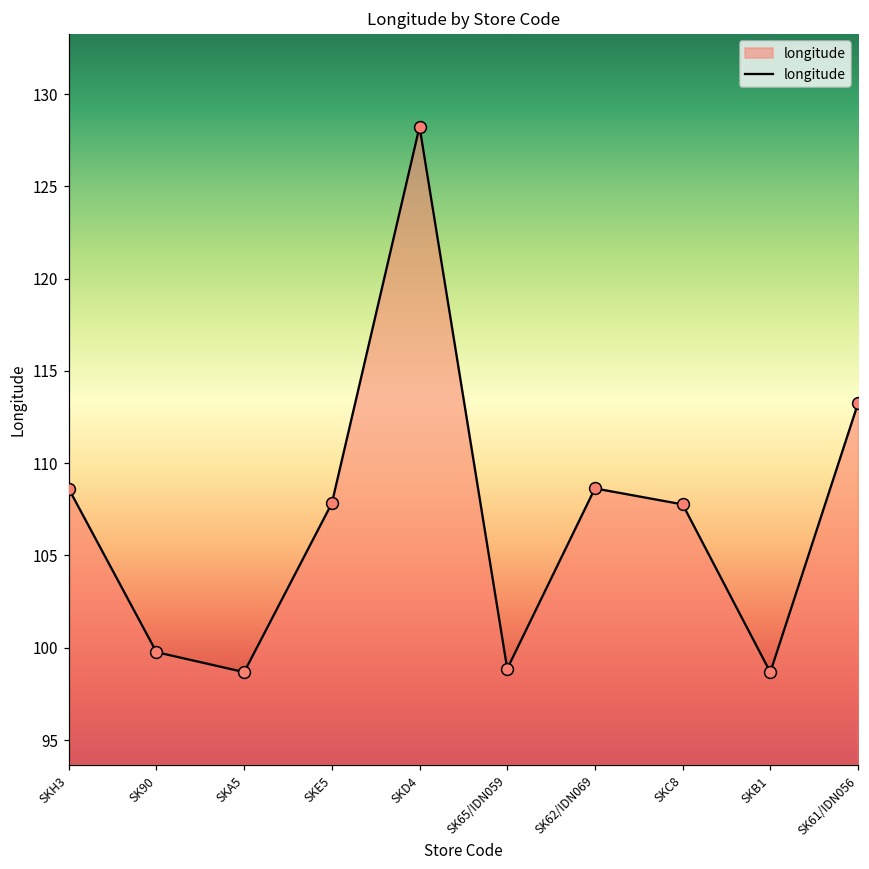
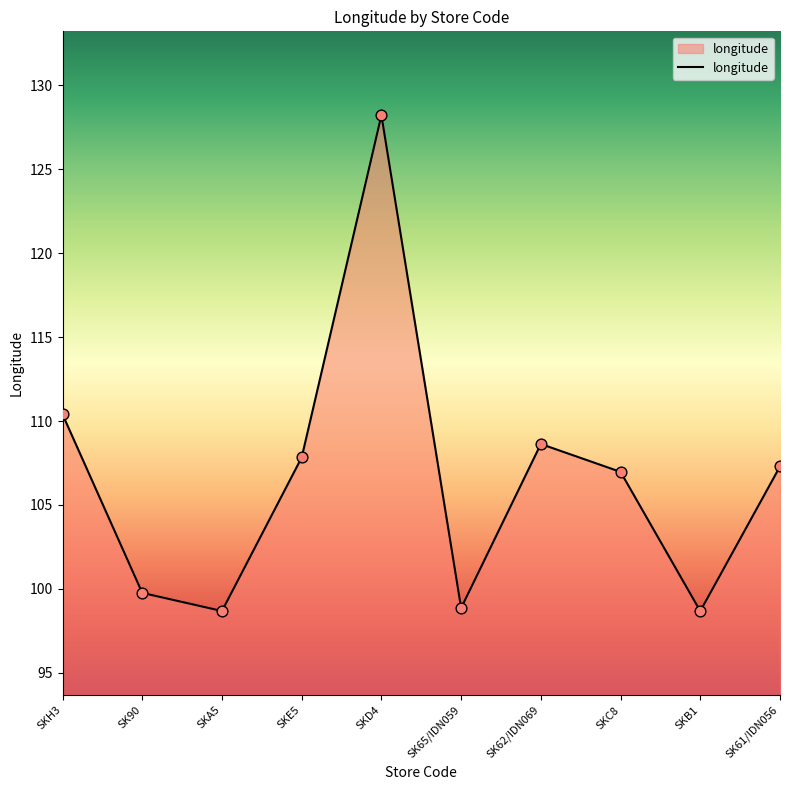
SKH3: 108.6 -> 110.4
SKC8: 107.8 -> 107.0
SK61/IDN056: 113.2 -> 107.3
